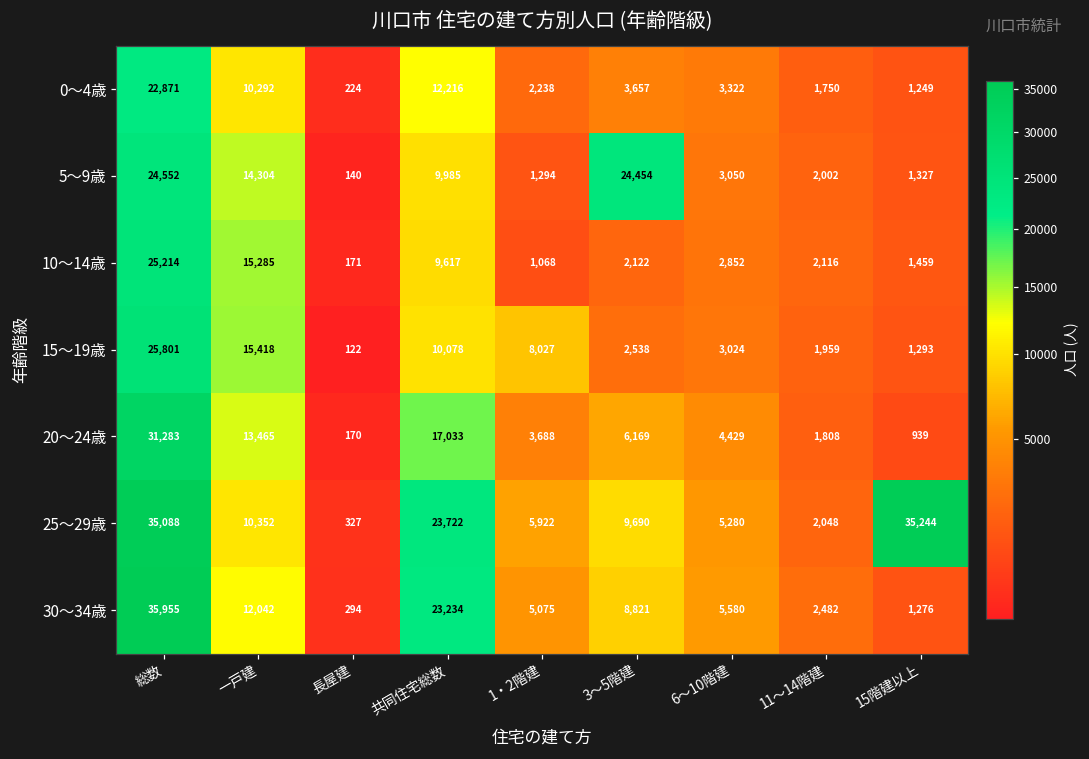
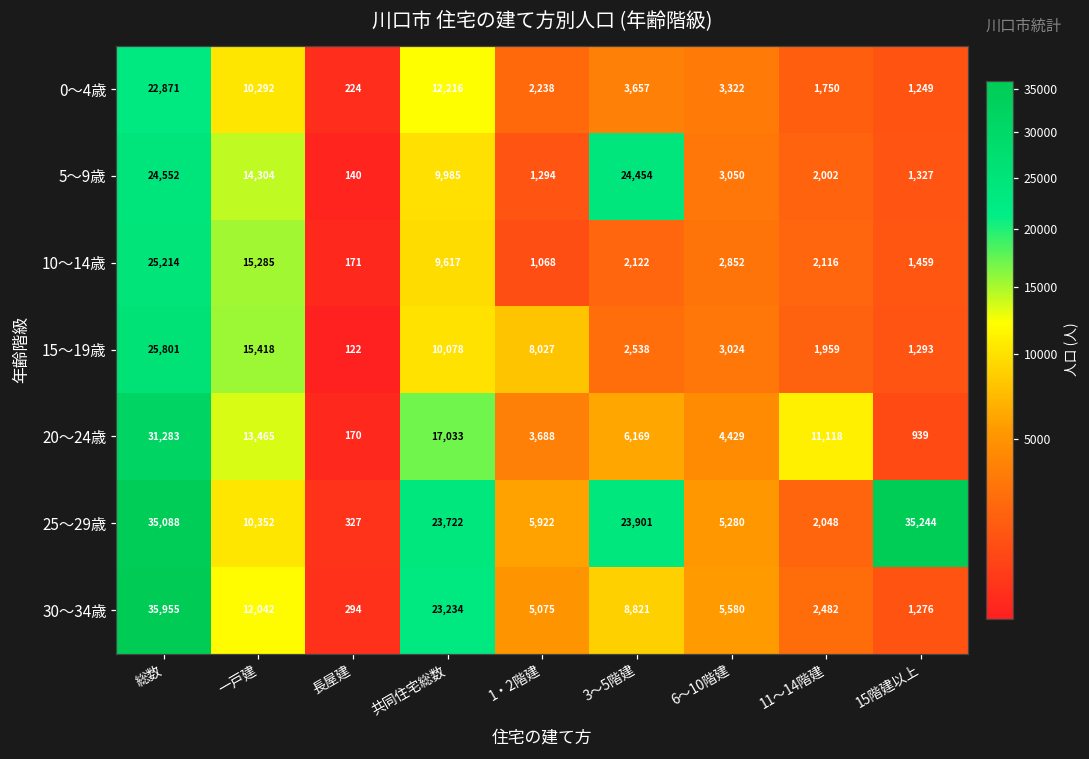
20～24歳, 11～14階建: 1,808 -> 11,118
25～29歳, 3～5階建: 9,690 -> 23,901
